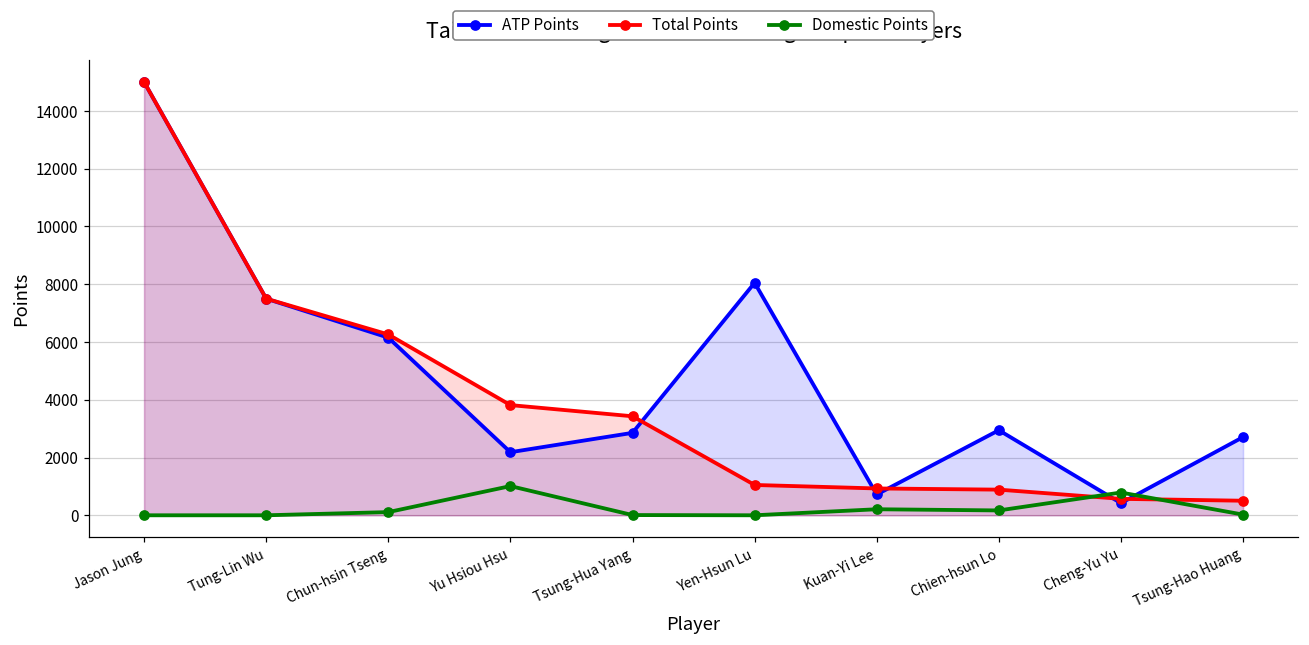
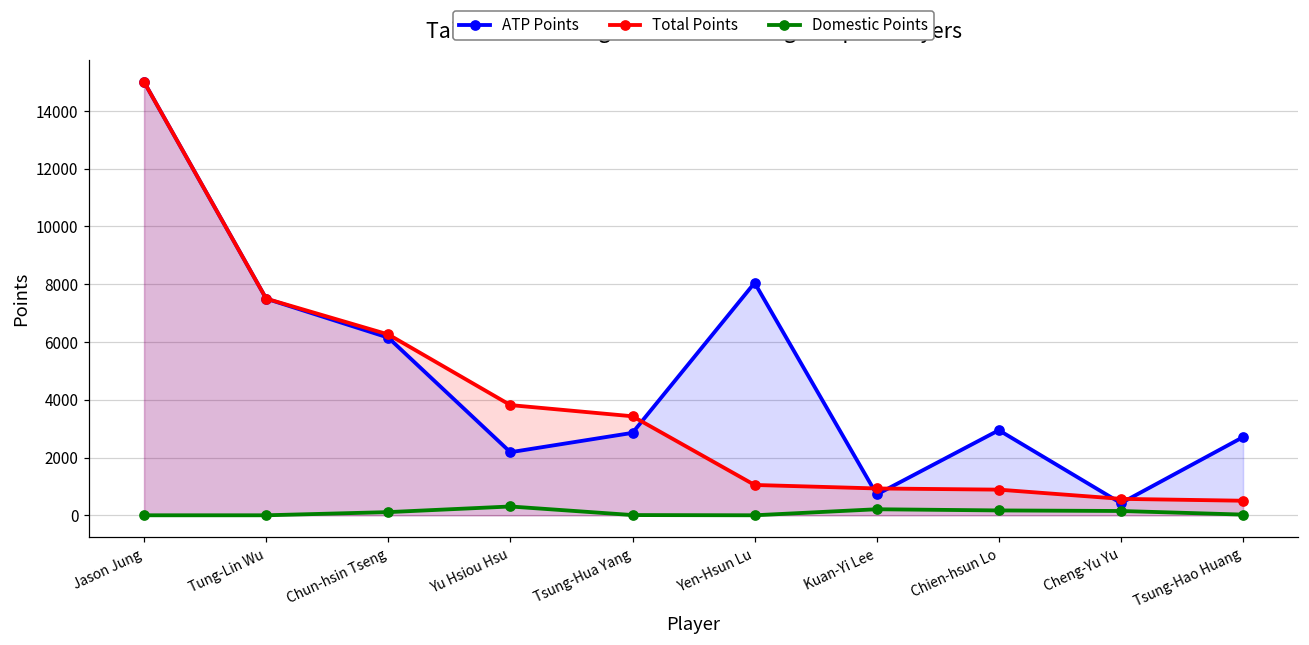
Domestic Points, Yu Hsiou Hsu: 1000 -> 300
Domestic Points, Cheng-Yu Yu: 800 -> 100
